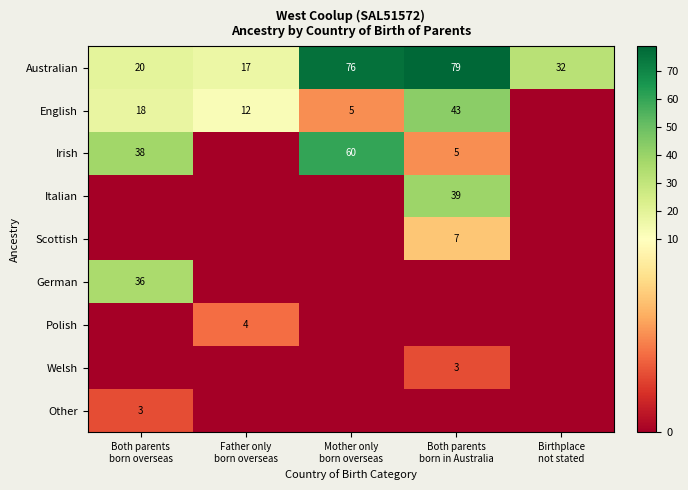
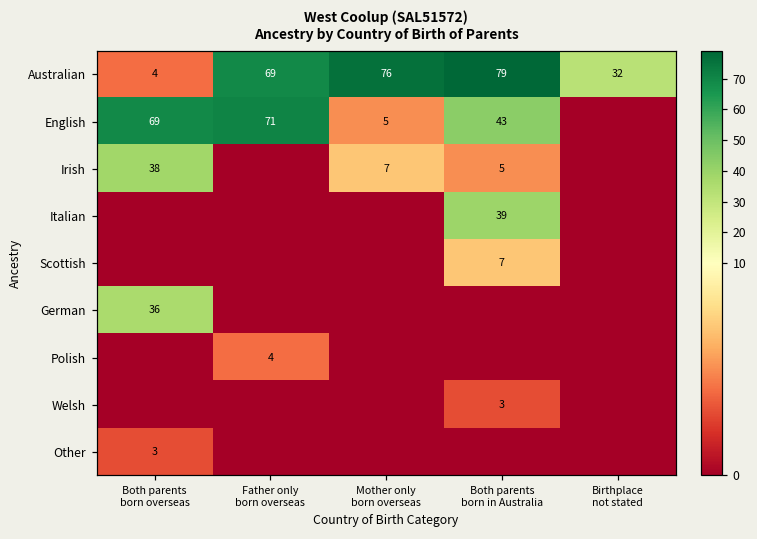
Australian, Both parents born overseas: 20 -> 4
Australian, Father only born overseas: 17 -> 69
English, Both parents born overseas: 18 -> 69
English, Father only born overseas: 12 -> 71
Irish, Mother only born overseas: 60 -> 7
